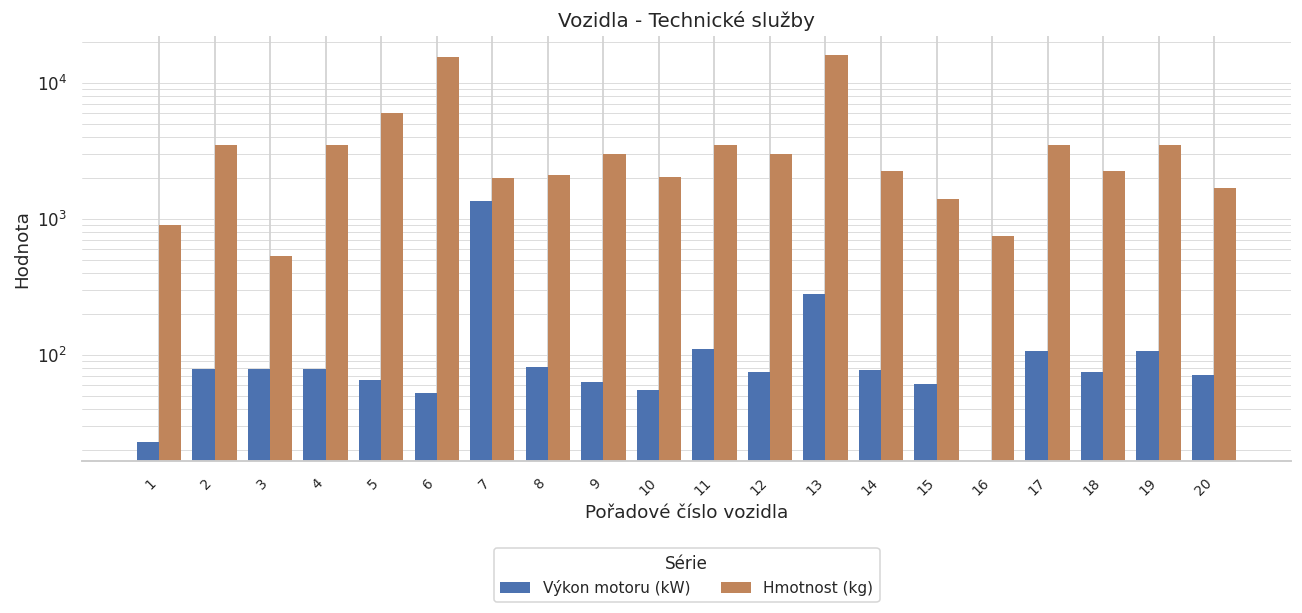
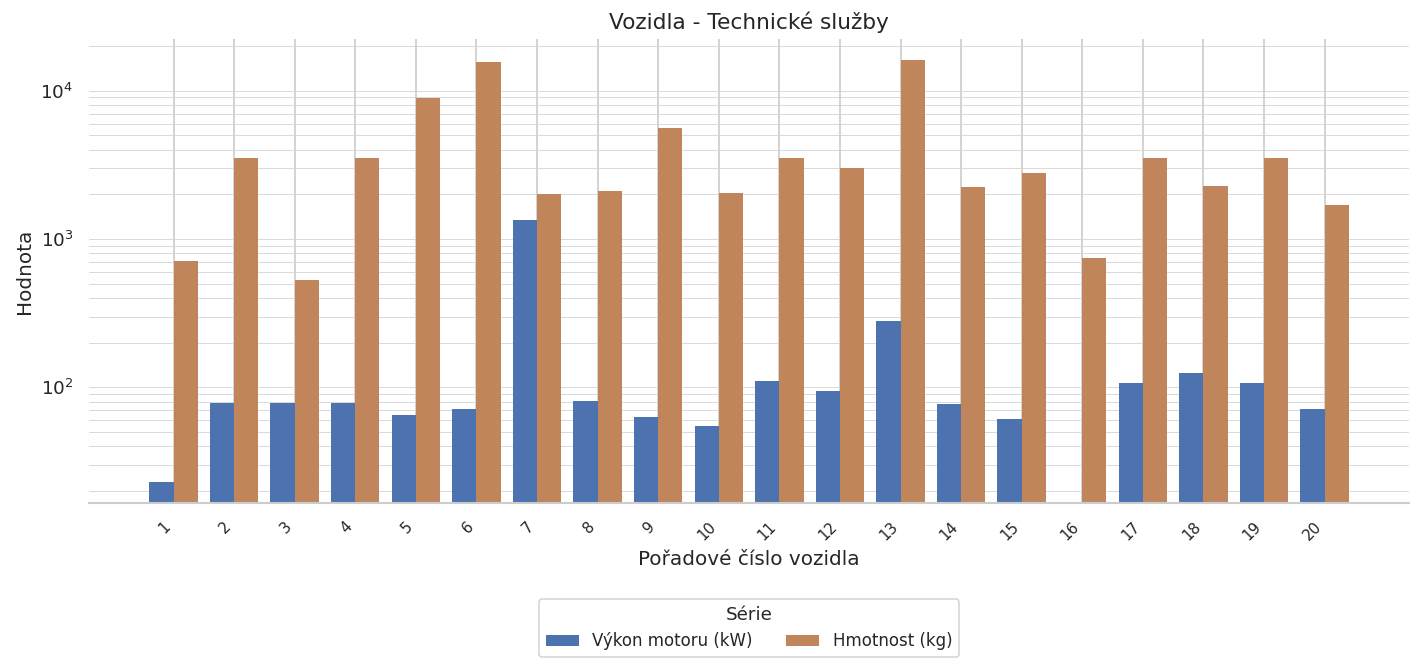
Hmotnost (kg), 1: 900 -> 700
Hmotnost (kg), 5: 6000 -> 9000
Výkon motoru (kW), 6: 52 -> 70
Hmotnost (kg), 9: 3000 -> 6000
Výkon motoru (kW), 12: 80 -> 100
Hmotnost (kg), 15: 1400 -> 2800
Výkon motoru (kW), 18: 80 -> 130
